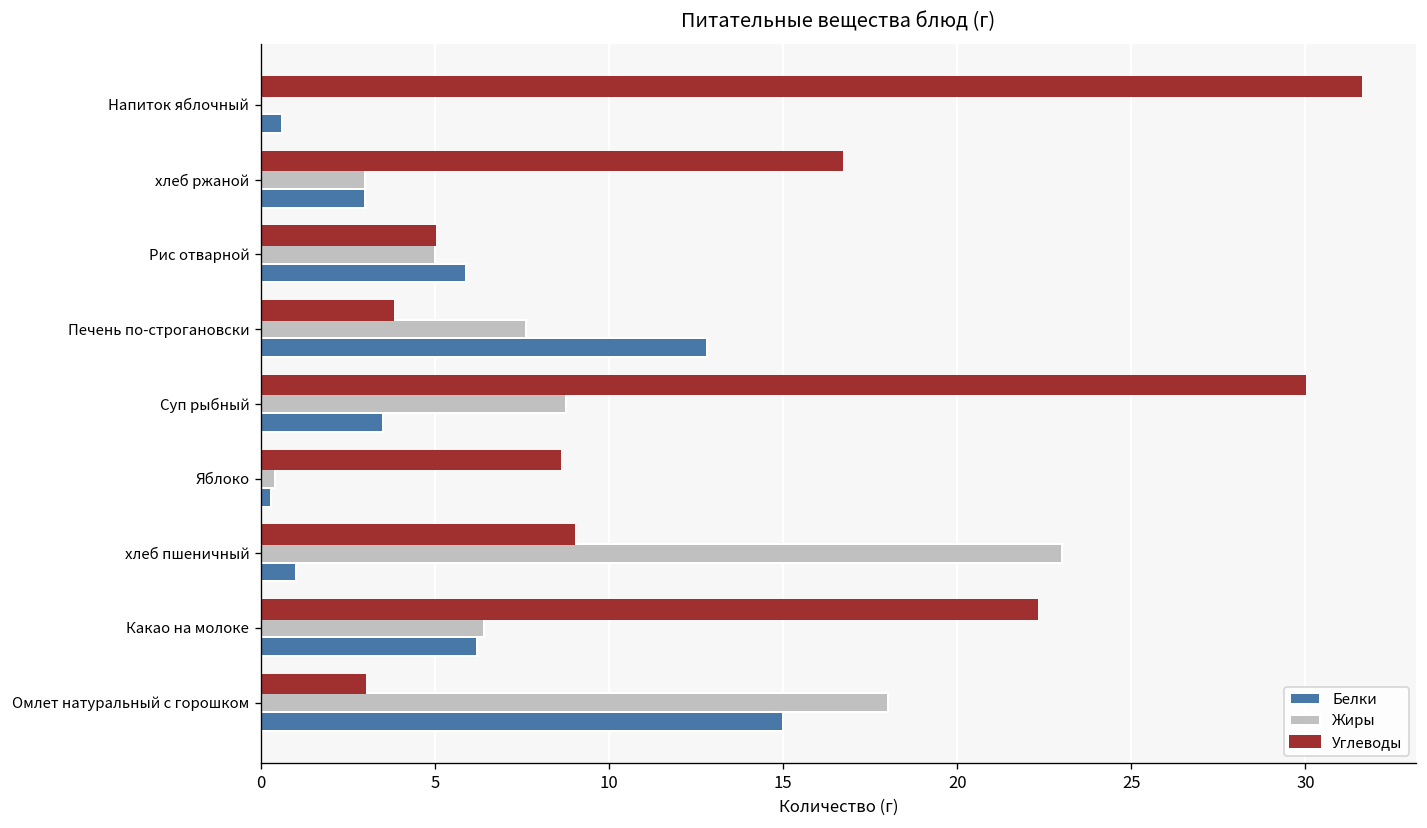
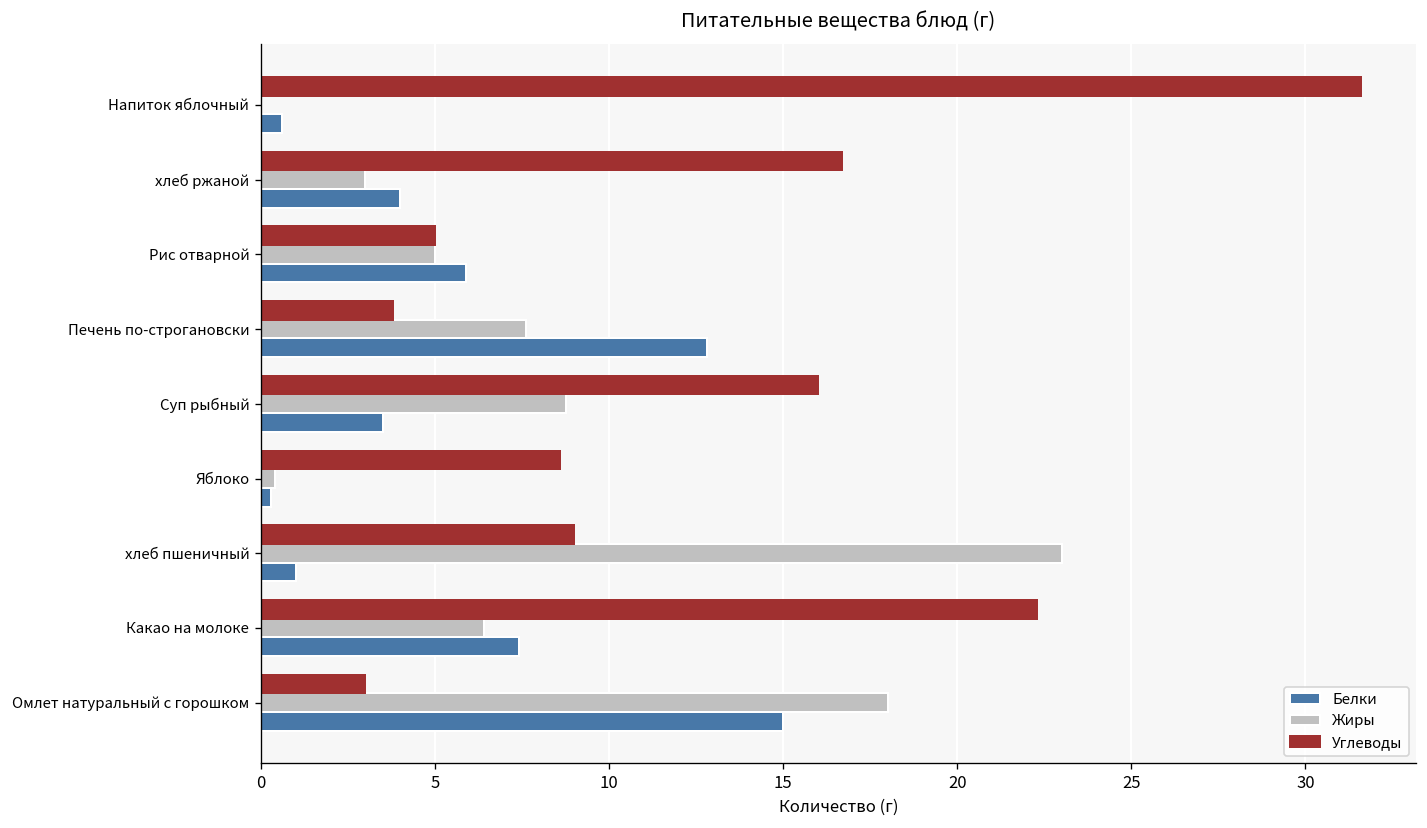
Белки, хлеб ржаной: 3 -> 4
Углеводы, Суп рыбный: 30 -> 16
Белки, Какао на молоке: 6.2 -> 7.4
